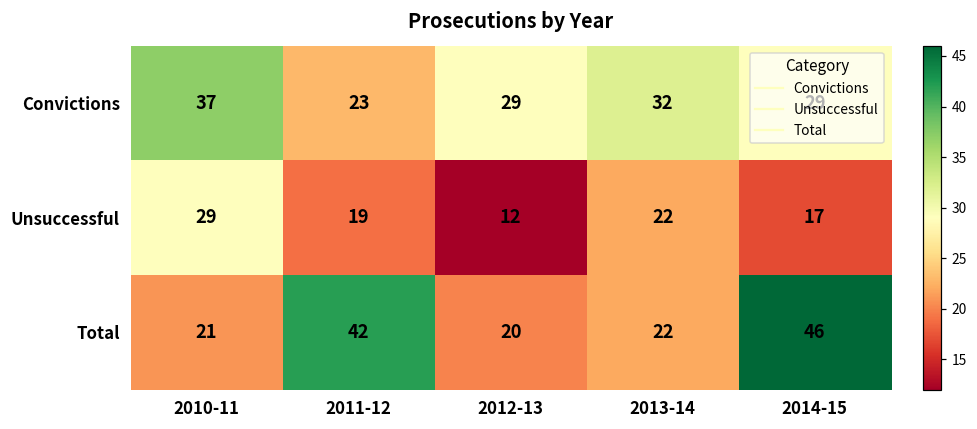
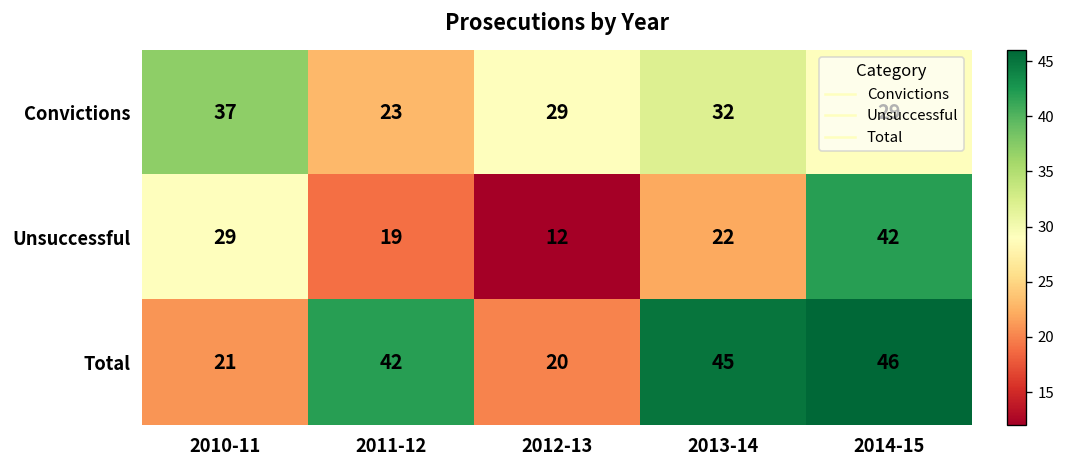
Unsuccessful, 2014-15: 17 -> 42
Total, 2013-14: 22 -> 45
